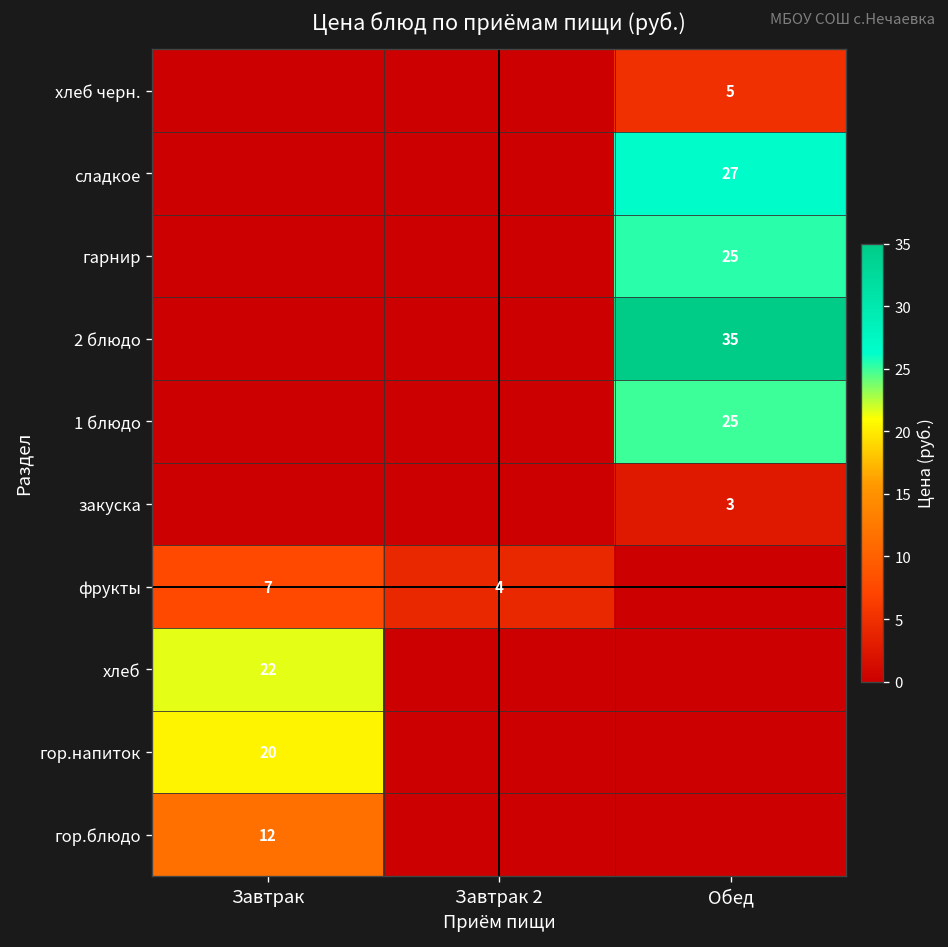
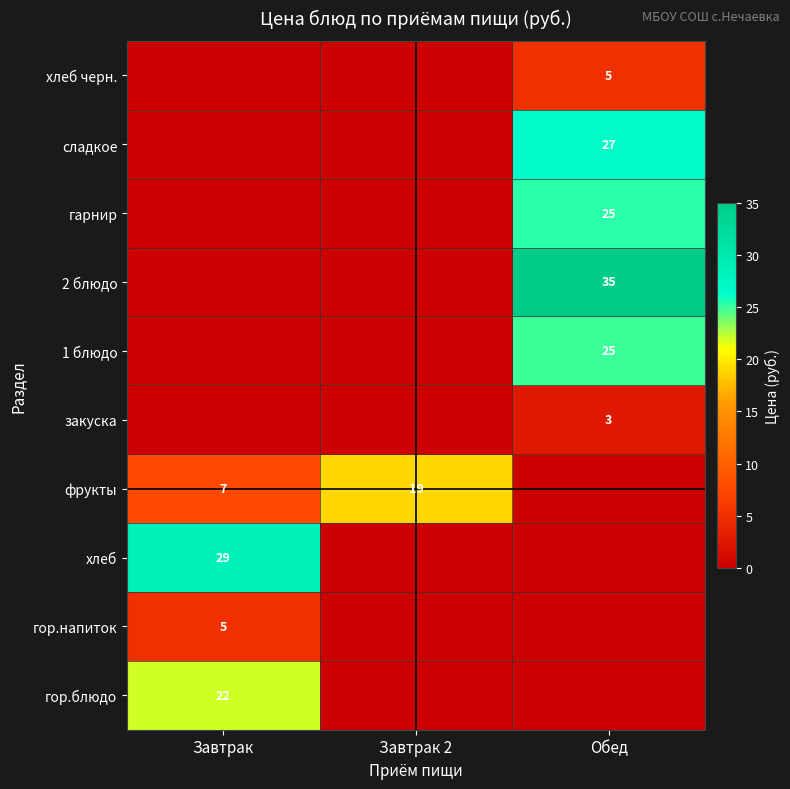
фрукты, Завтрак 2: 4 -> 19
хлеб, Завтрак: 22 -> 29
гор.напиток, Завтрак: 20 -> 5
гор.блюдо, Завтрак: 12 -> 22
